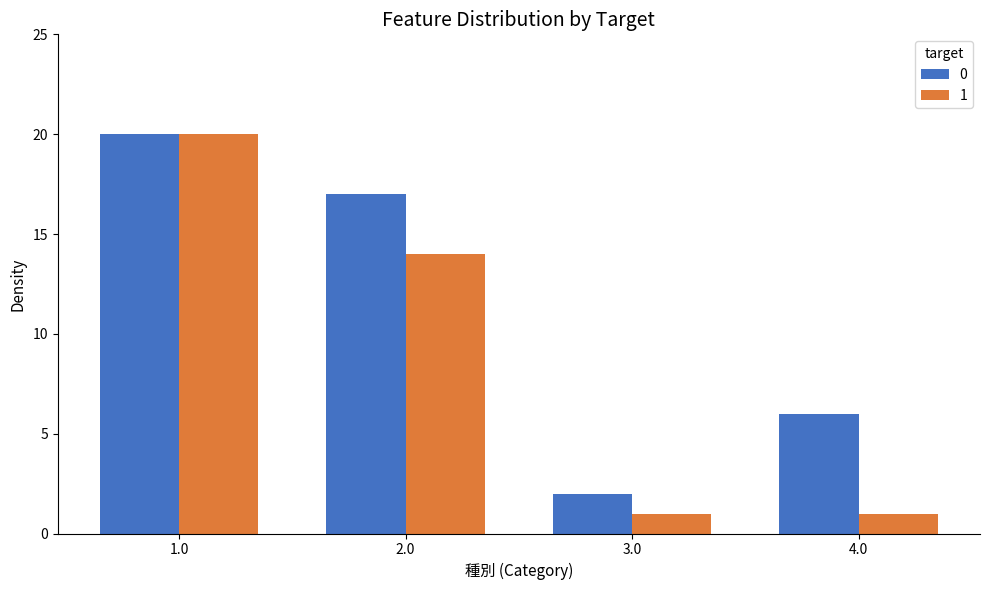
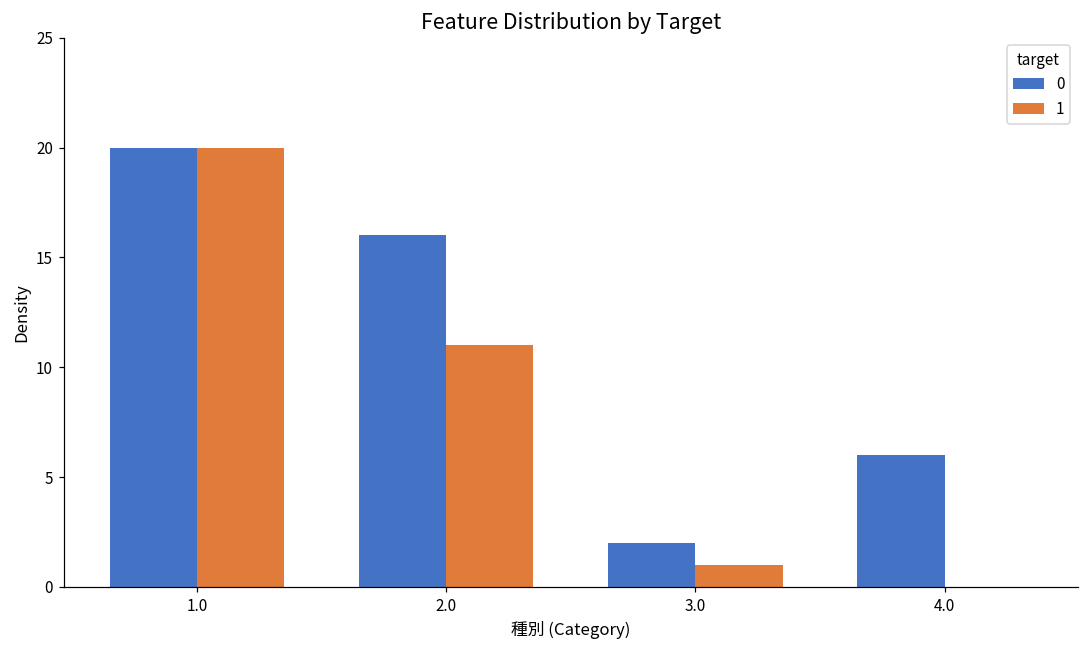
0, 2.0: 17 -> 16
1, 2.0: 14 -> 11
1, 4.0: 1 -> 0
